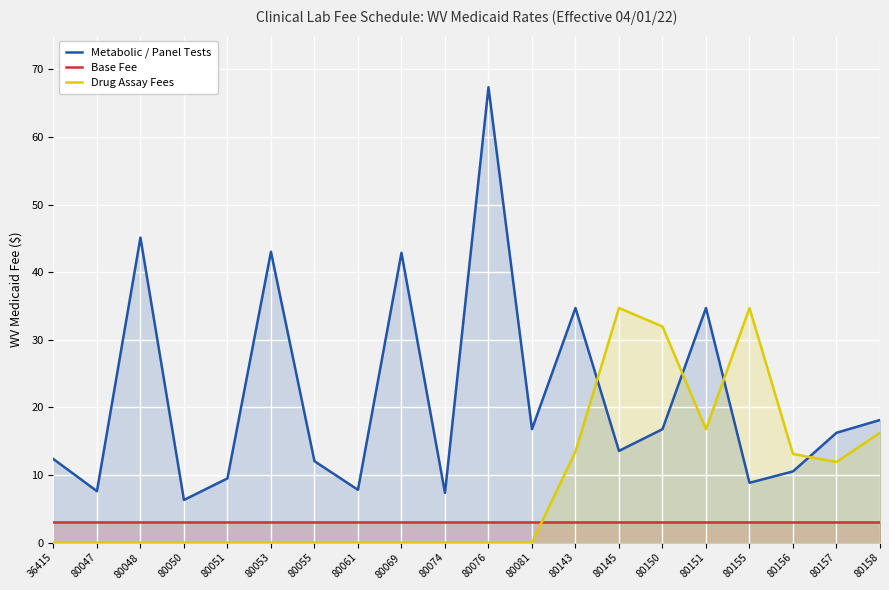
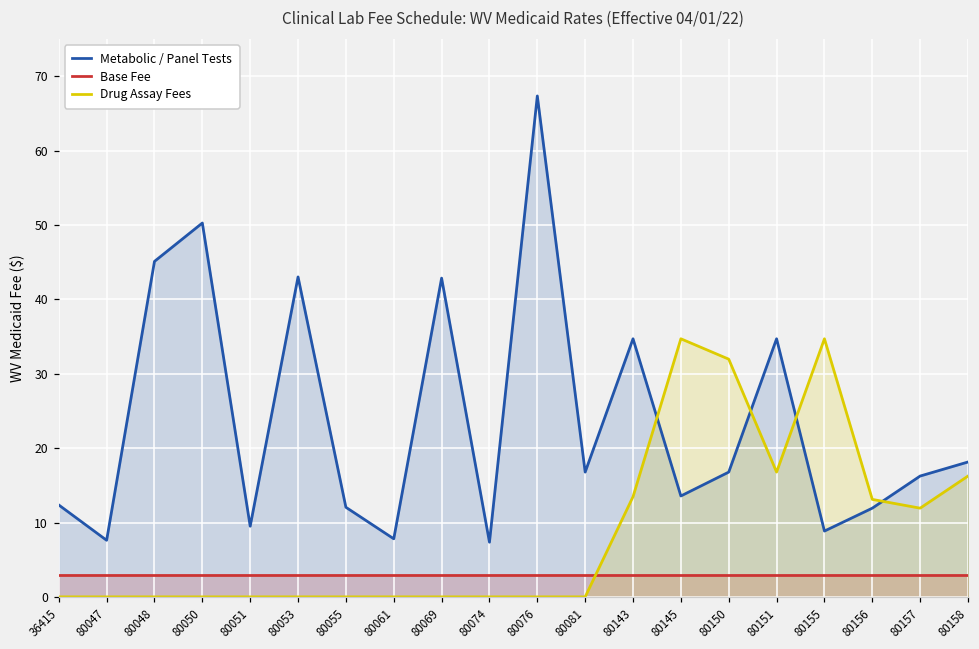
Metabolic / Panel Tests, 80050: 6 -> 50
Metabolic / Panel Tests, 80156: 11 -> 12
